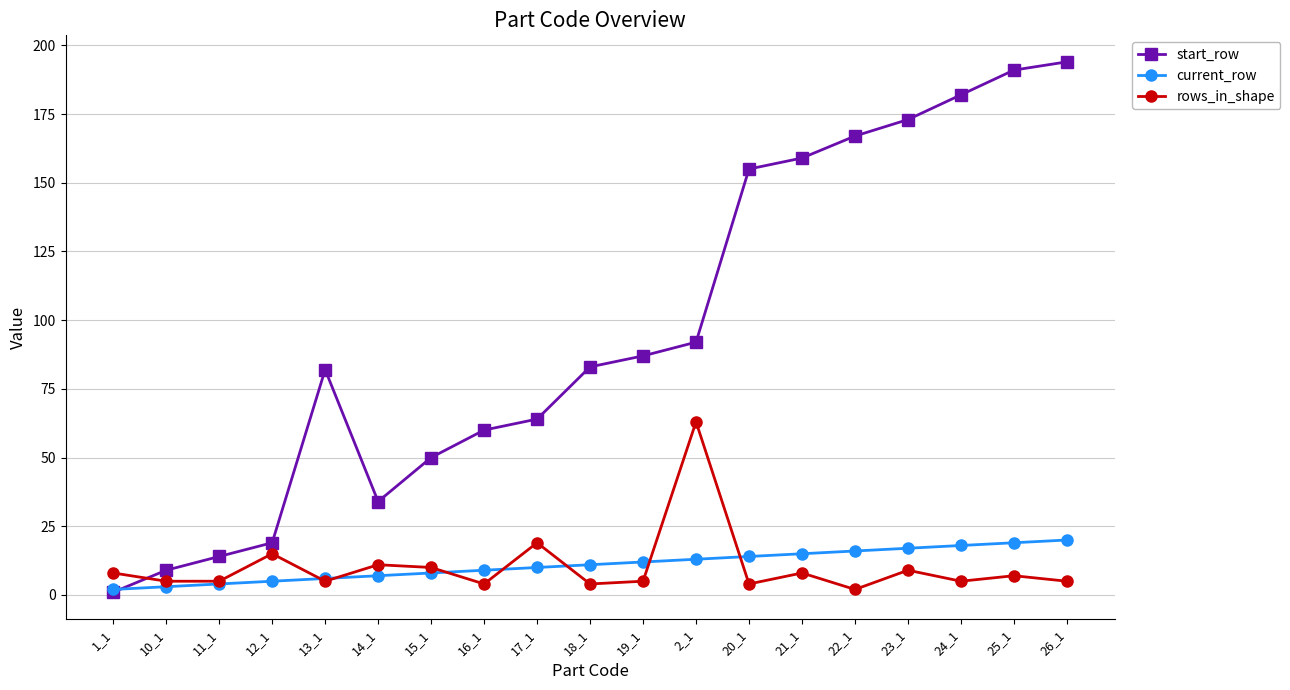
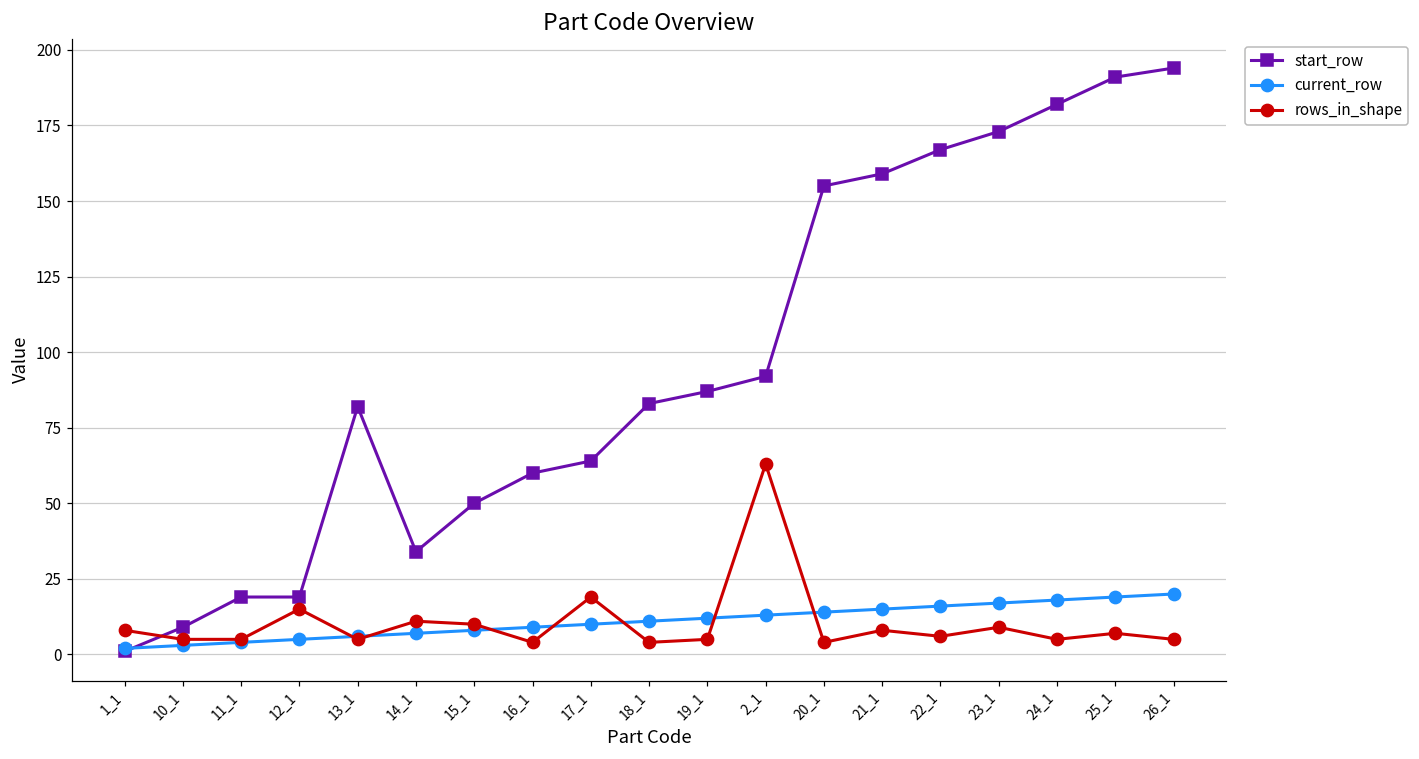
start_row, 11_1: 14 -> 19
rows_in_shape, 22_1: 2 -> 6
